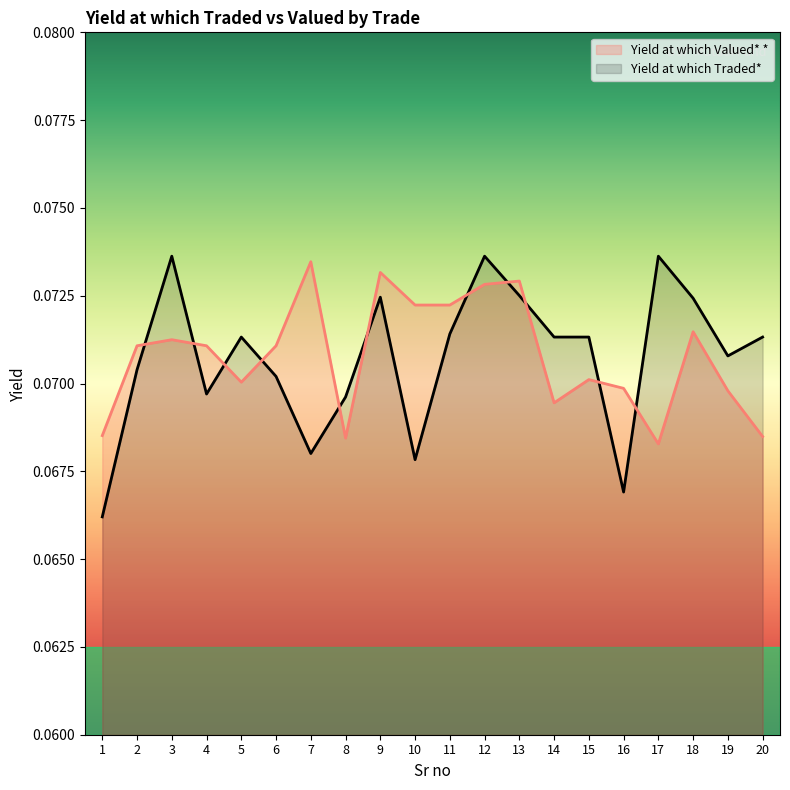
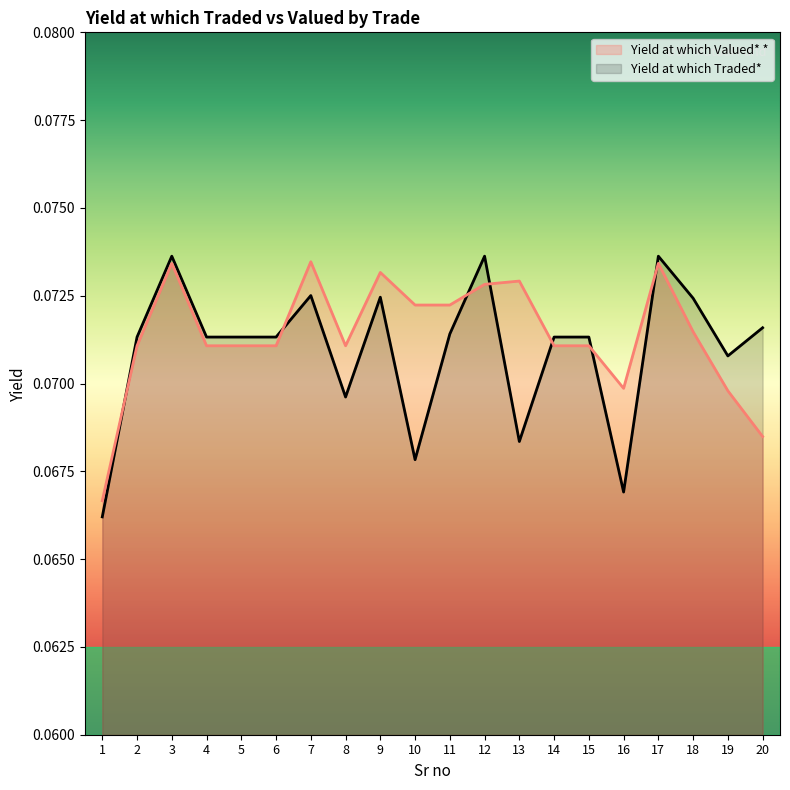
Yield at which Valued* *, 1: 0.0685 -> 0.0667
Yield at which Traded*, 2: 0.0704 -> 0.0713
Yield at which Valued* *, 3: 0.0712 -> 0.0734
Yield at which Traded*, 4: 0.0697 -> 0.0713
Yield at which Valued* *, 5: 0.0700 -> 0.0711
Yield at which Traded*, 6: 0.0702 -> 0.0713
Yield at which Traded*, 7: 0.0680 -> 0.0725
Yield at which Valued* *, 8: 0.0684 -> 0.0711
Yield at which Traded*, 13: 0.0725 -> 0.0683
Yield at which Valued* *, 14: 0.0695 -> 0.0711
Yield at which Valued* *, 15: 0.0701 -> 0.0711
Yield at which Valued* *, 17: 0.0683 -> 0.0734
Yield at which Traded*, 20: 0.0713 -> 0.0716
